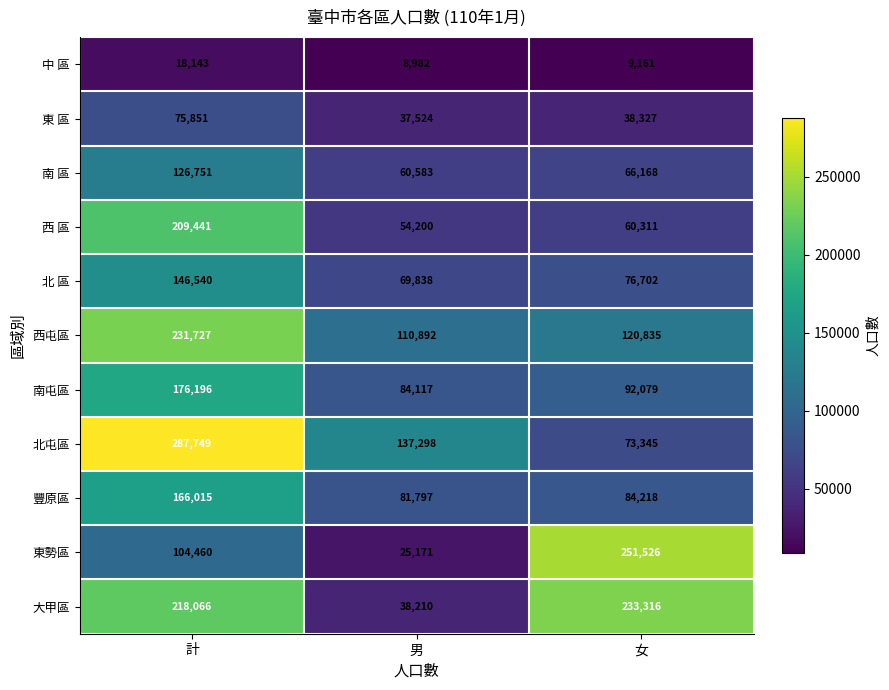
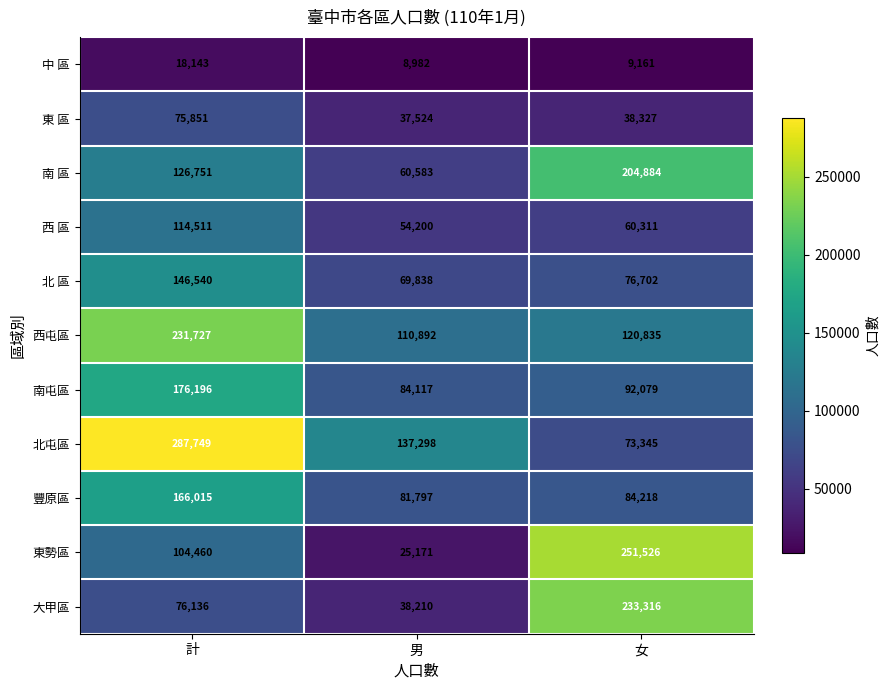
南 區, 女: 66,168 -> 204,884
西 區, 計: 209,441 -> 114,511
大甲區, 計: 218,066 -> 76,136
